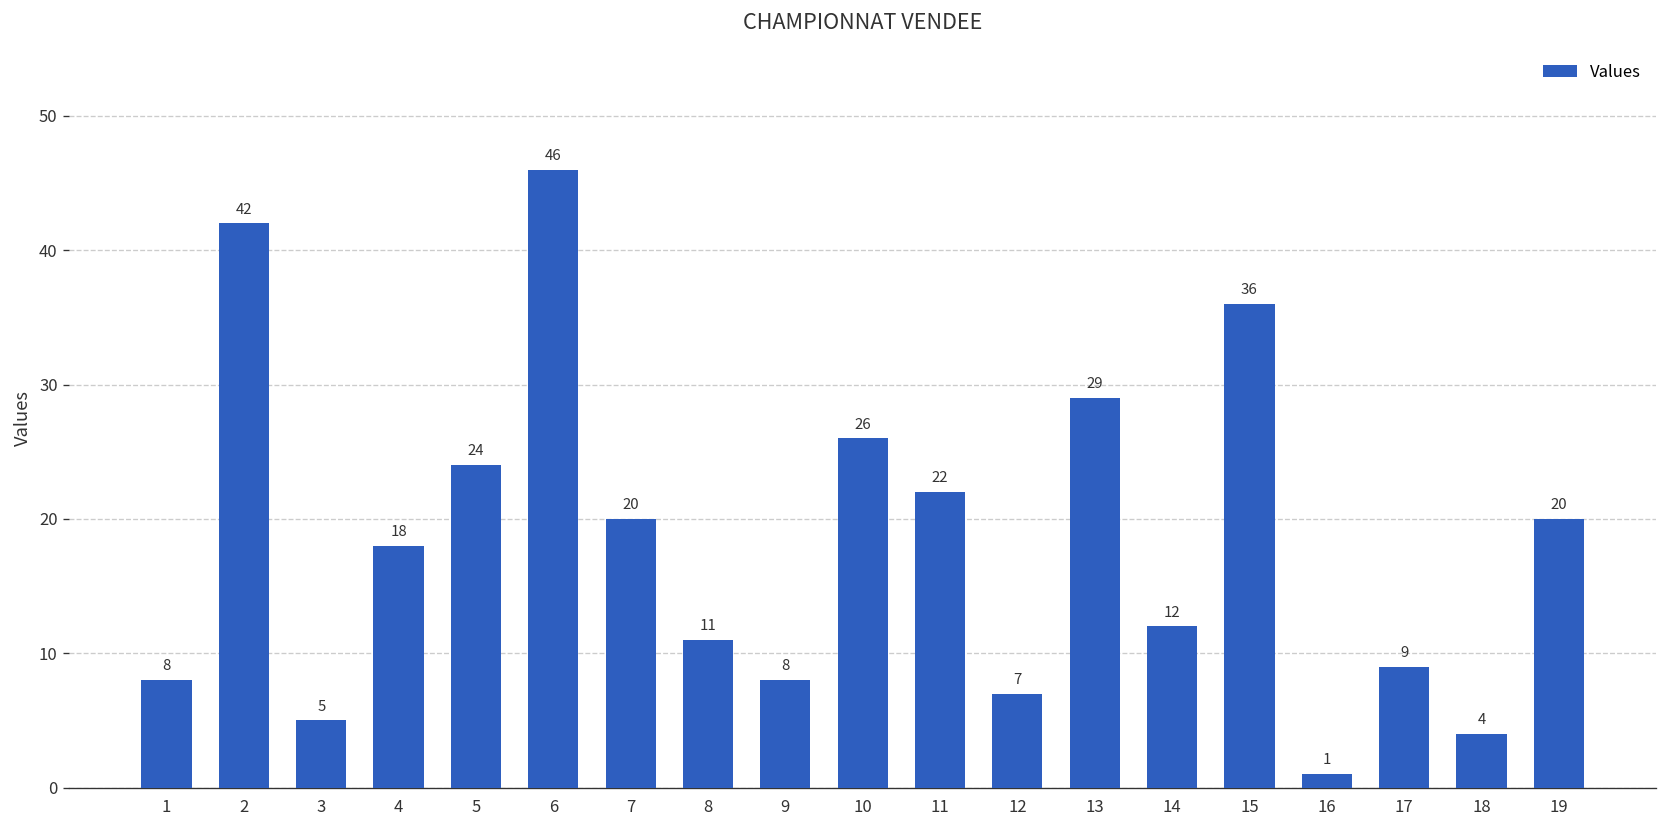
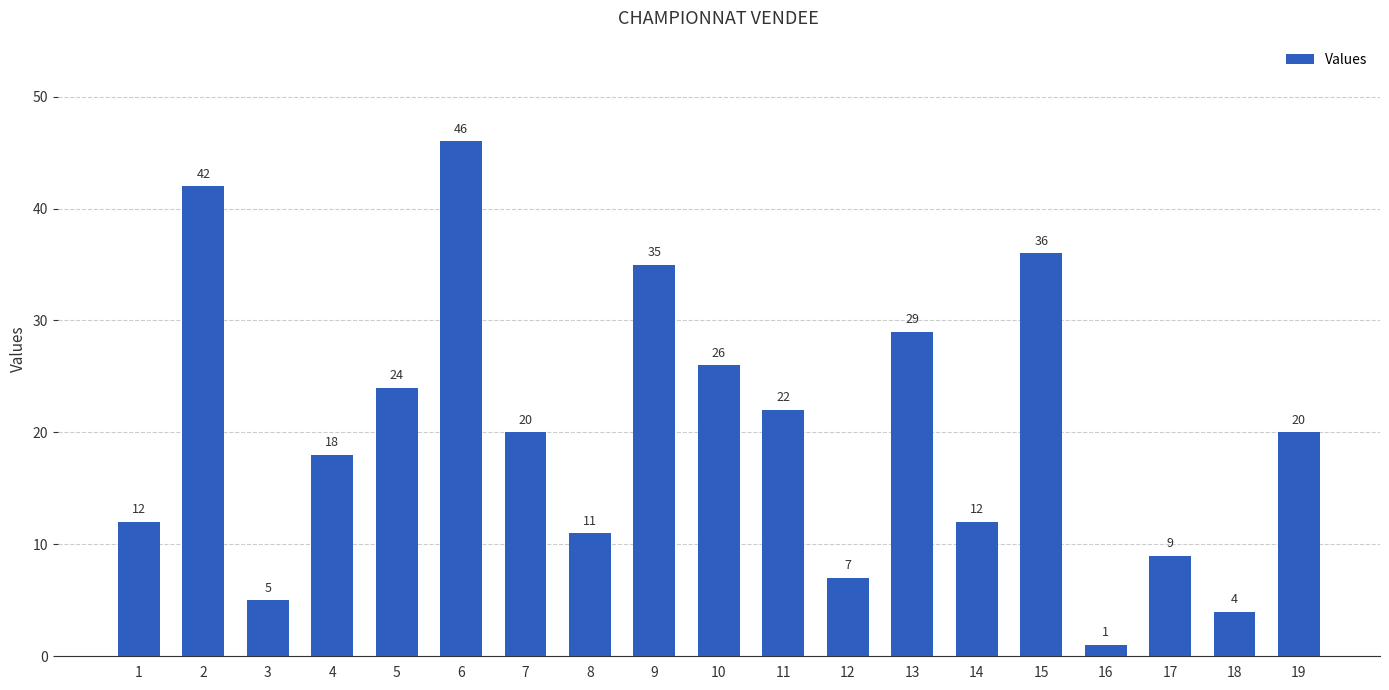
1: 8 -> 12
9: 8 -> 35
